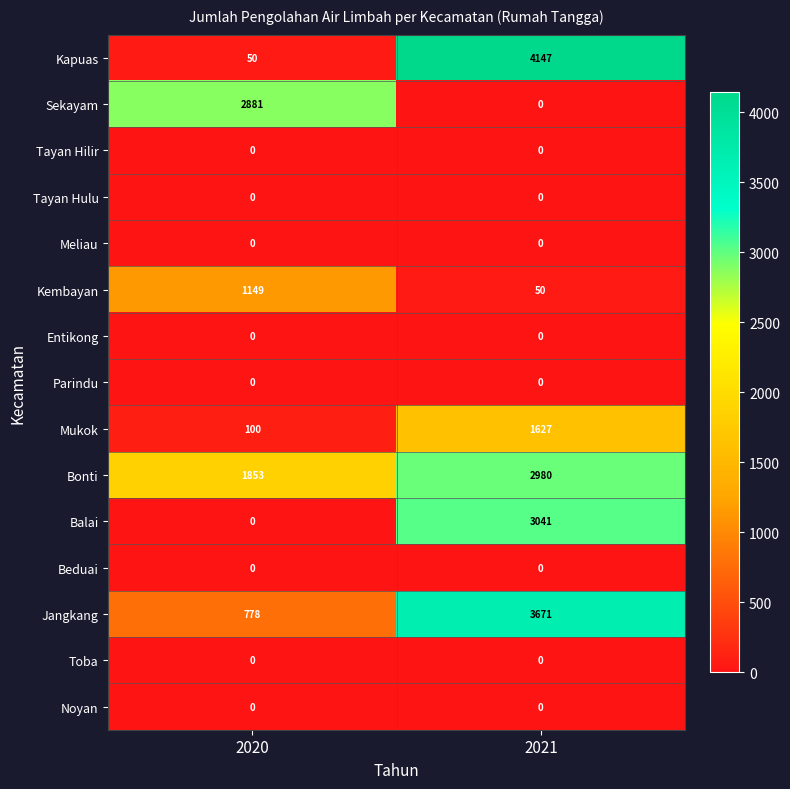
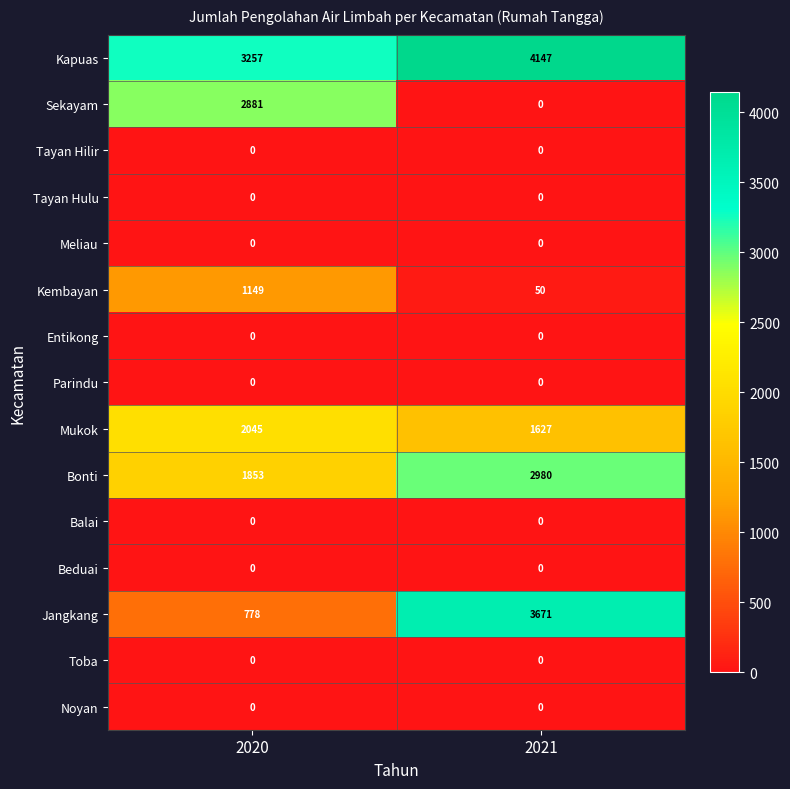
Kapuas, 2020: 50 -> 3257
Mukok, 2020: 100 -> 2045
Balai, 2021: 3041 -> 0
